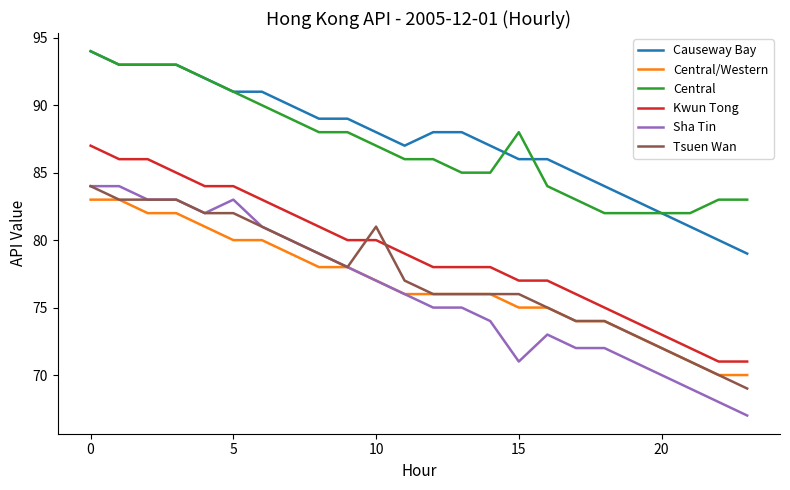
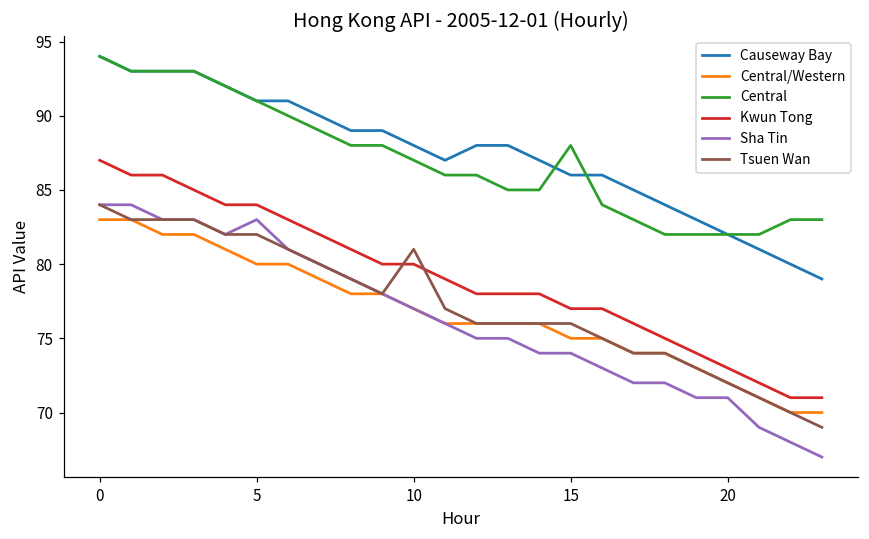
Sha Tin, 15: 71 -> 74
Sha Tin, 20: 70 -> 71
